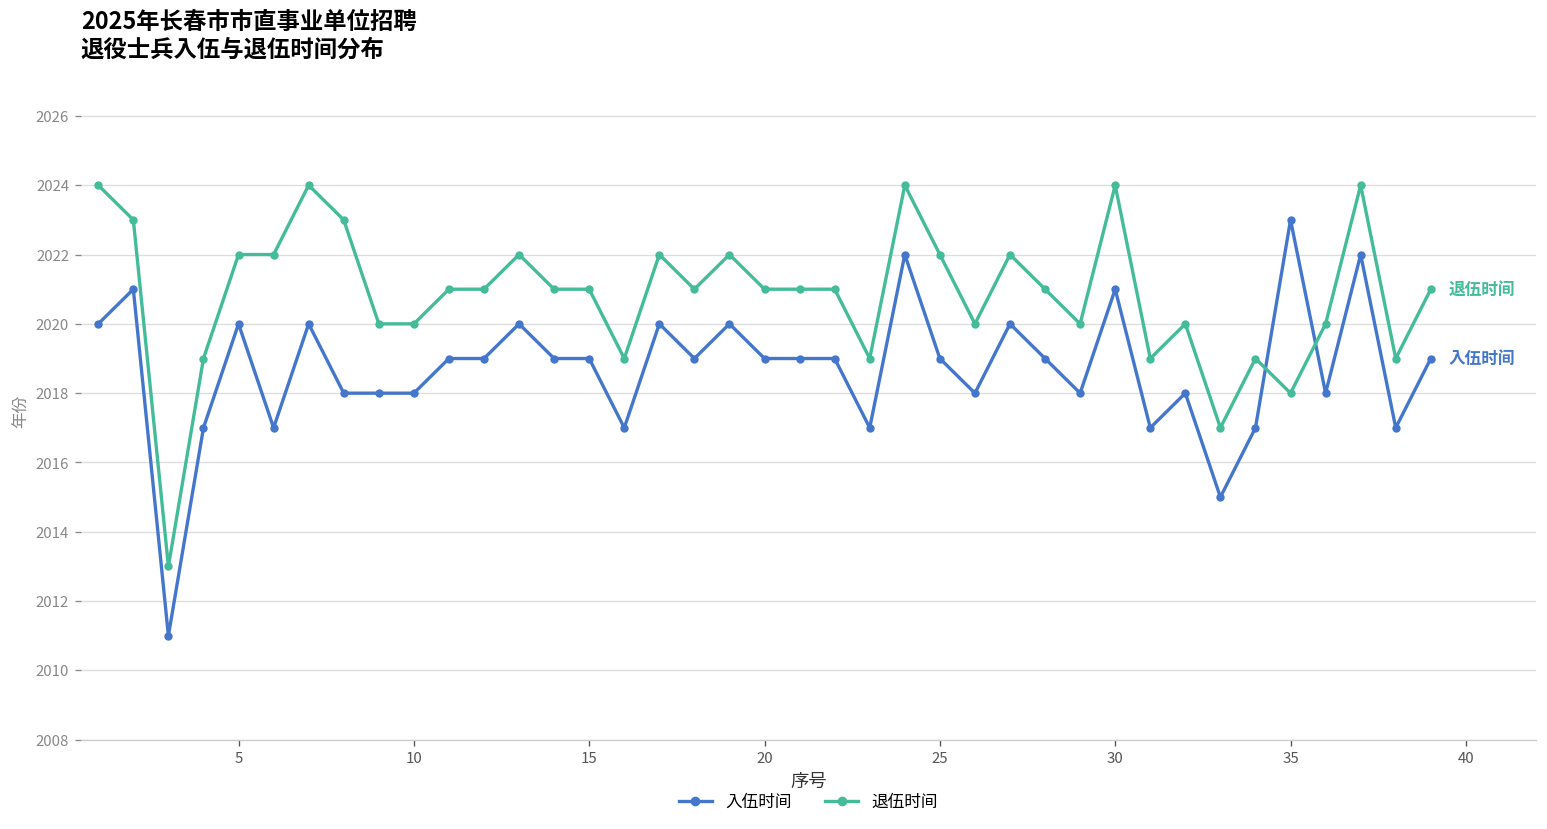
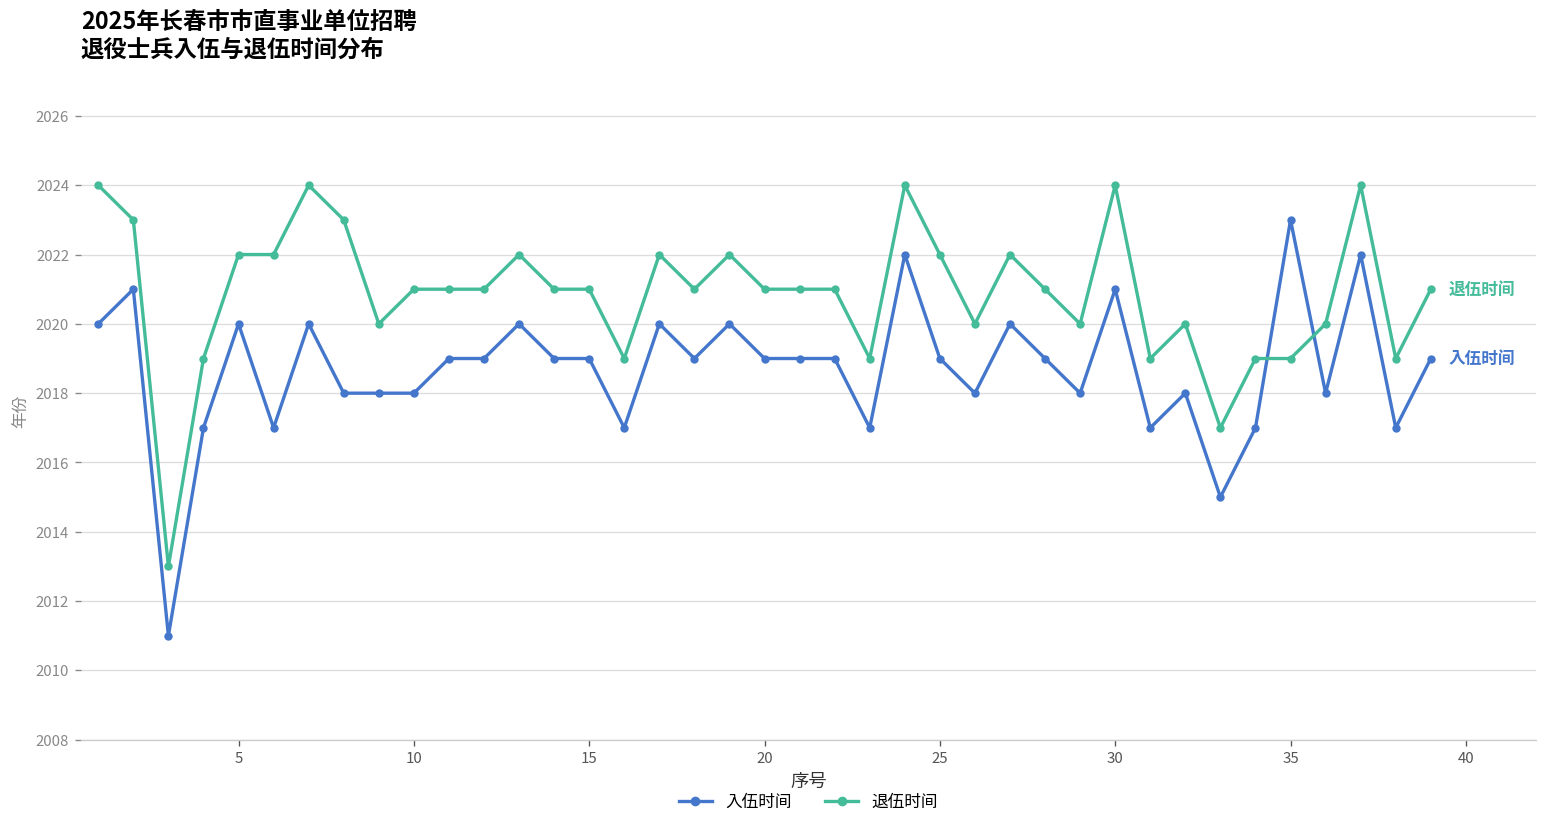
退伍时间, 10: 2020 -> 2021
退伍时间, 35: 2018 -> 2019
